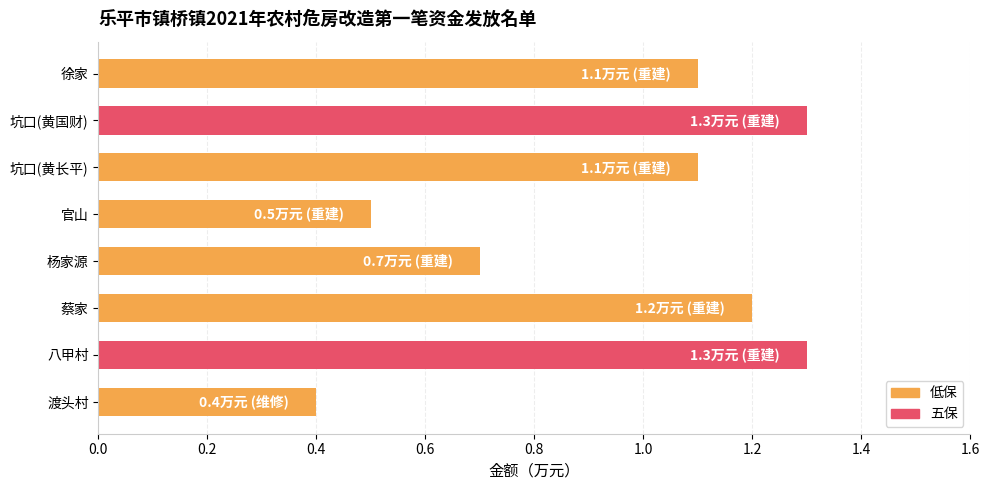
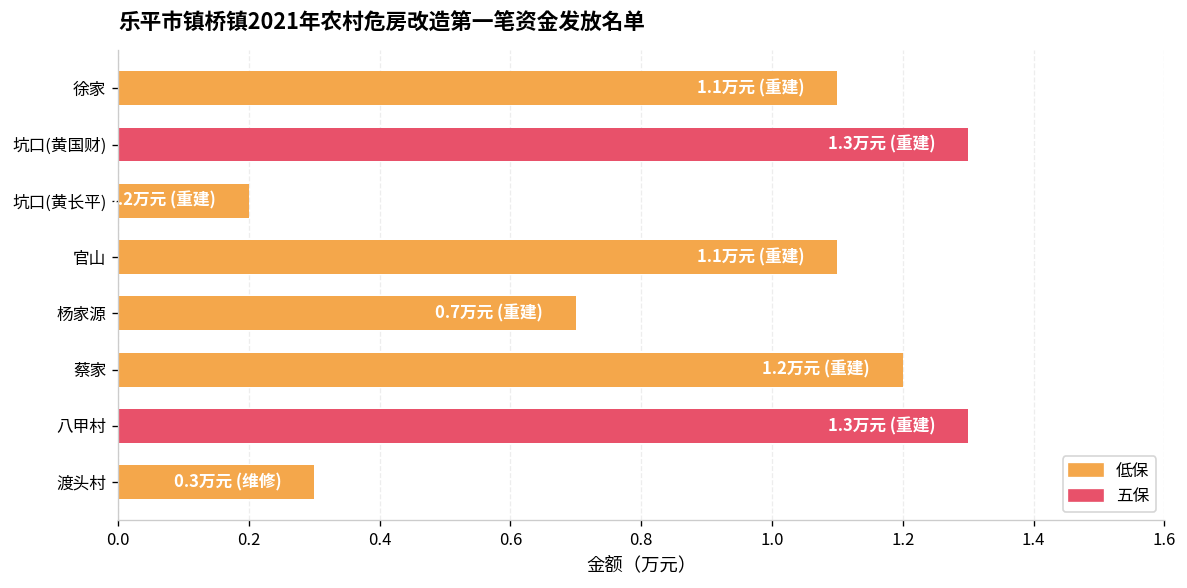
坑口(黄长平): 1.1 -> 0.2
官山: 0.5 -> 1.1
渡头村: 0.4 -> 0.3
